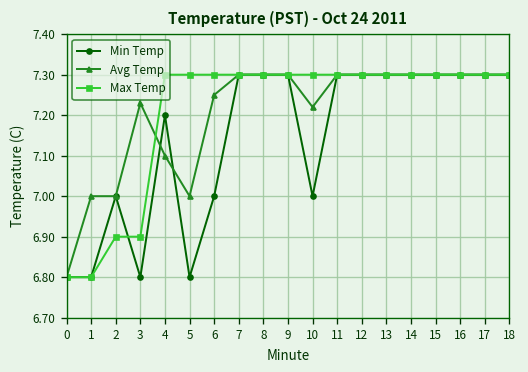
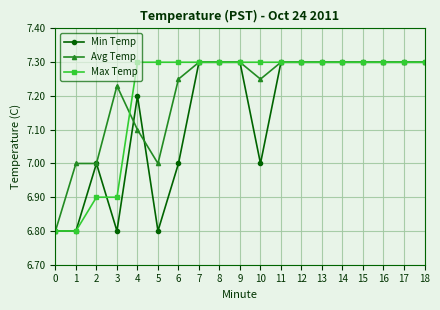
Avg Temp, 10: 7.22 -> 7.25
